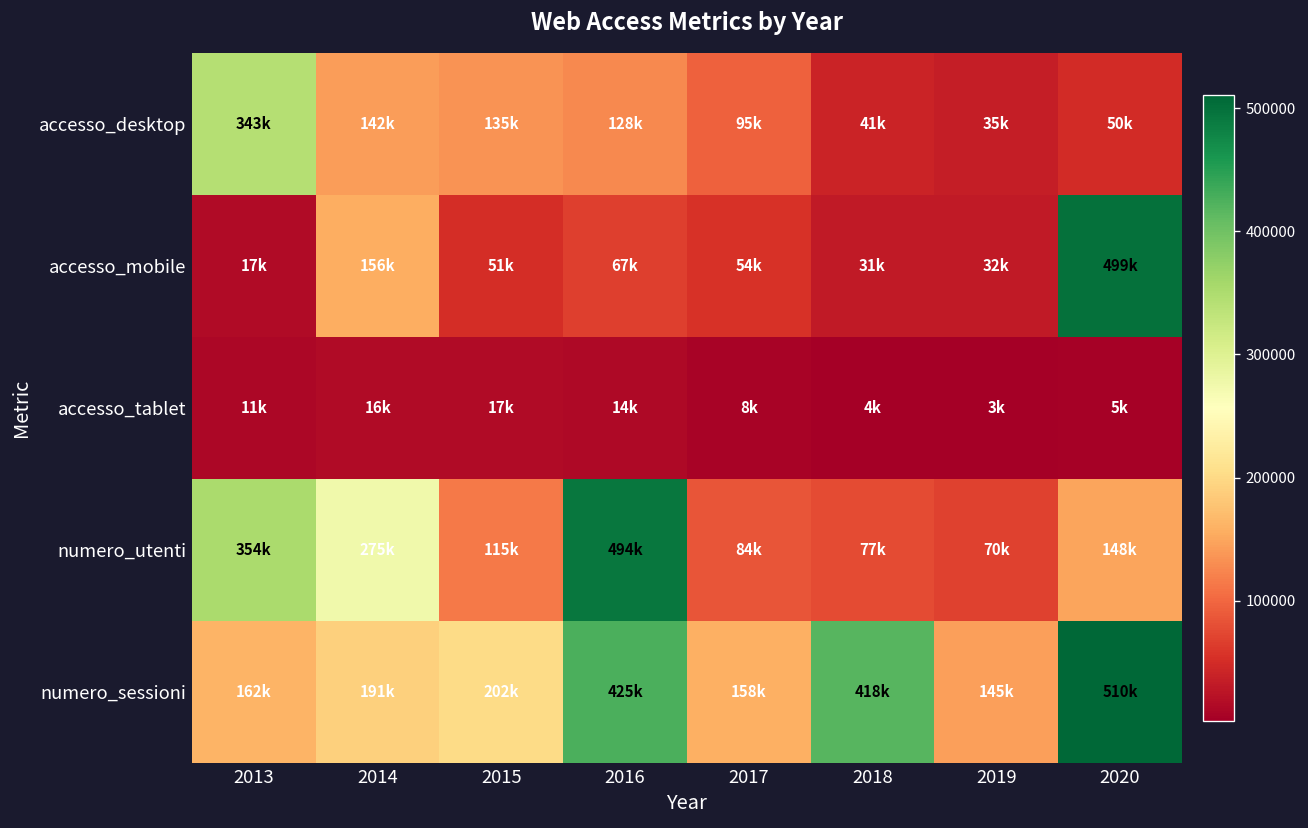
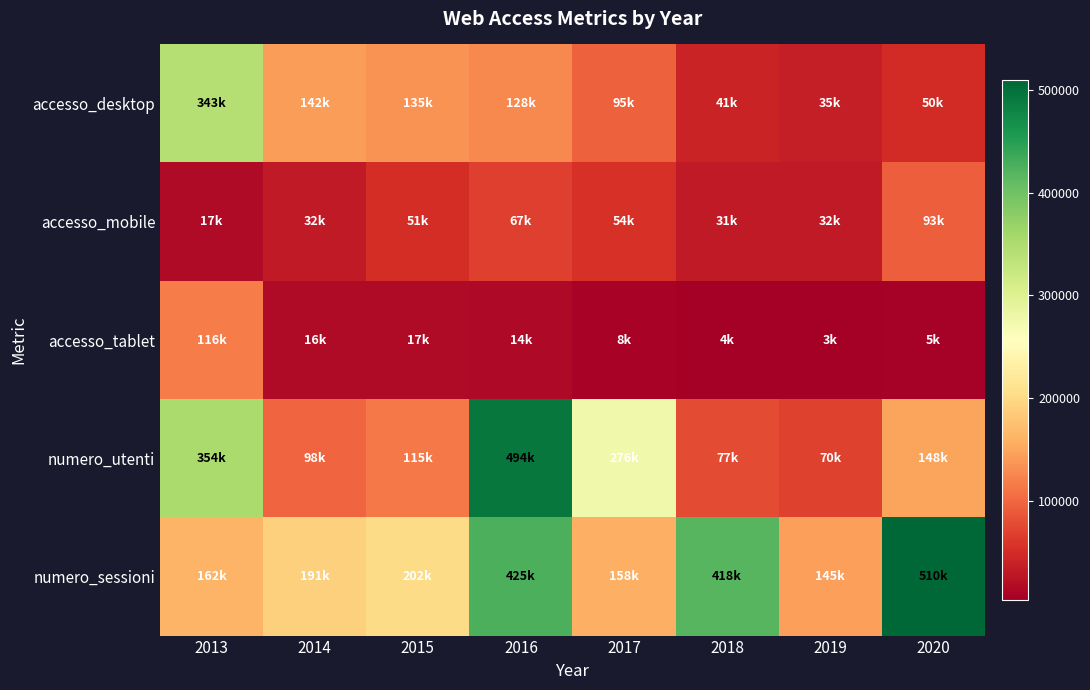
accesso_mobile, 2014: 156k -> 32k
accesso_mobile, 2020: 499k -> 93k
accesso_tablet, 2013: 11k -> 116k
numero_utenti, 2014: 275k -> 98k
numero_utenti, 2017: 84k -> 276k
